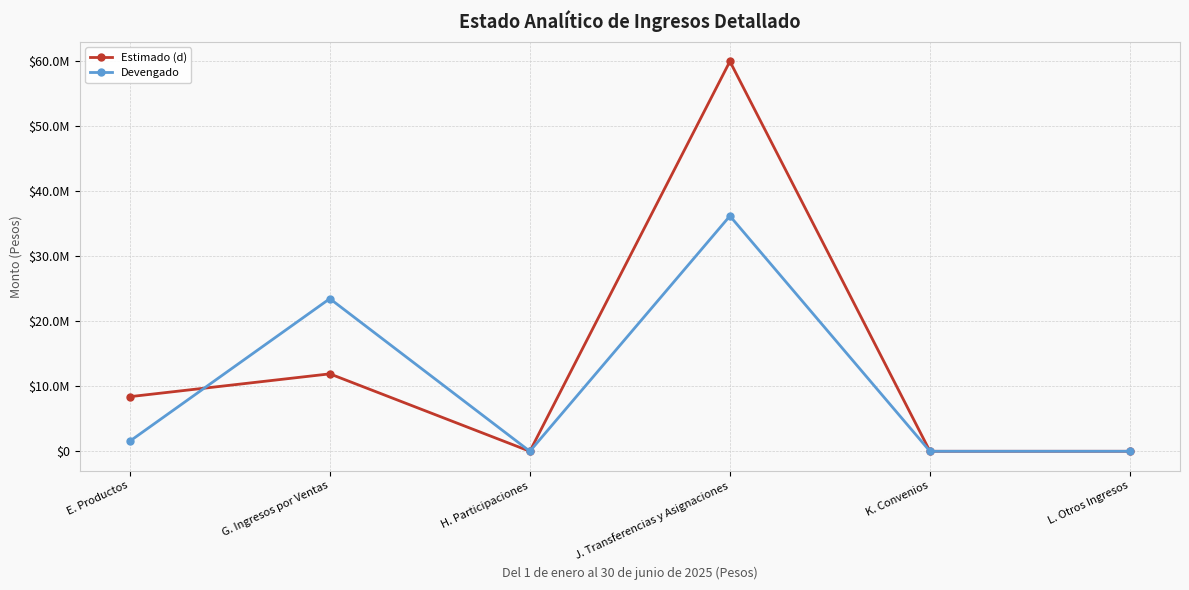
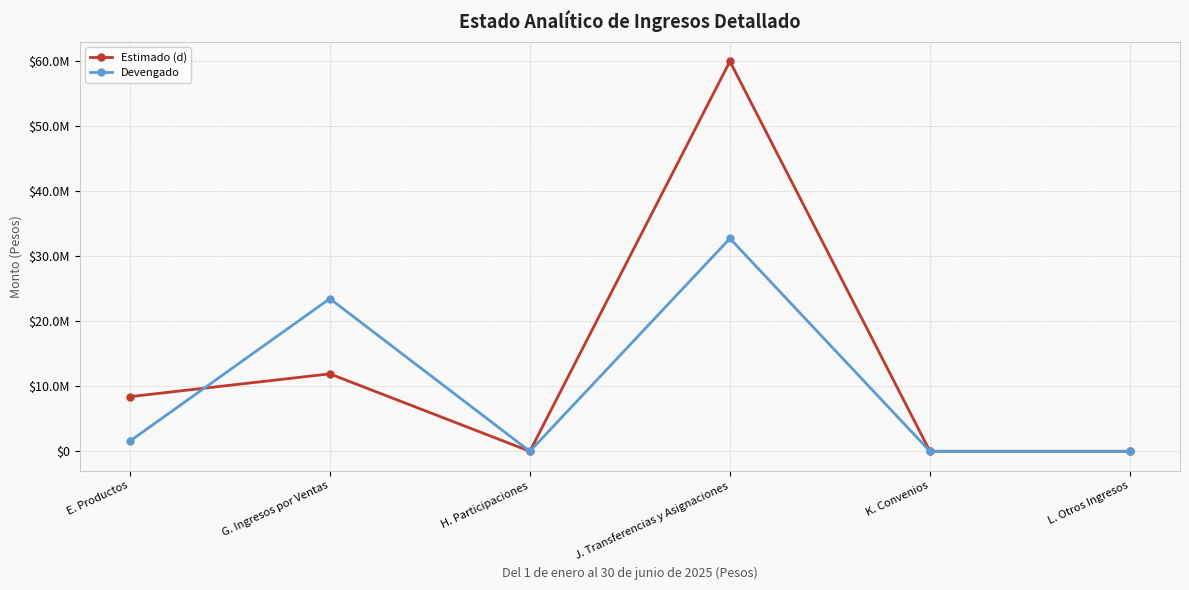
Devengado, J. Transferencias y Asignaciones: $36000000 -> $33000000
